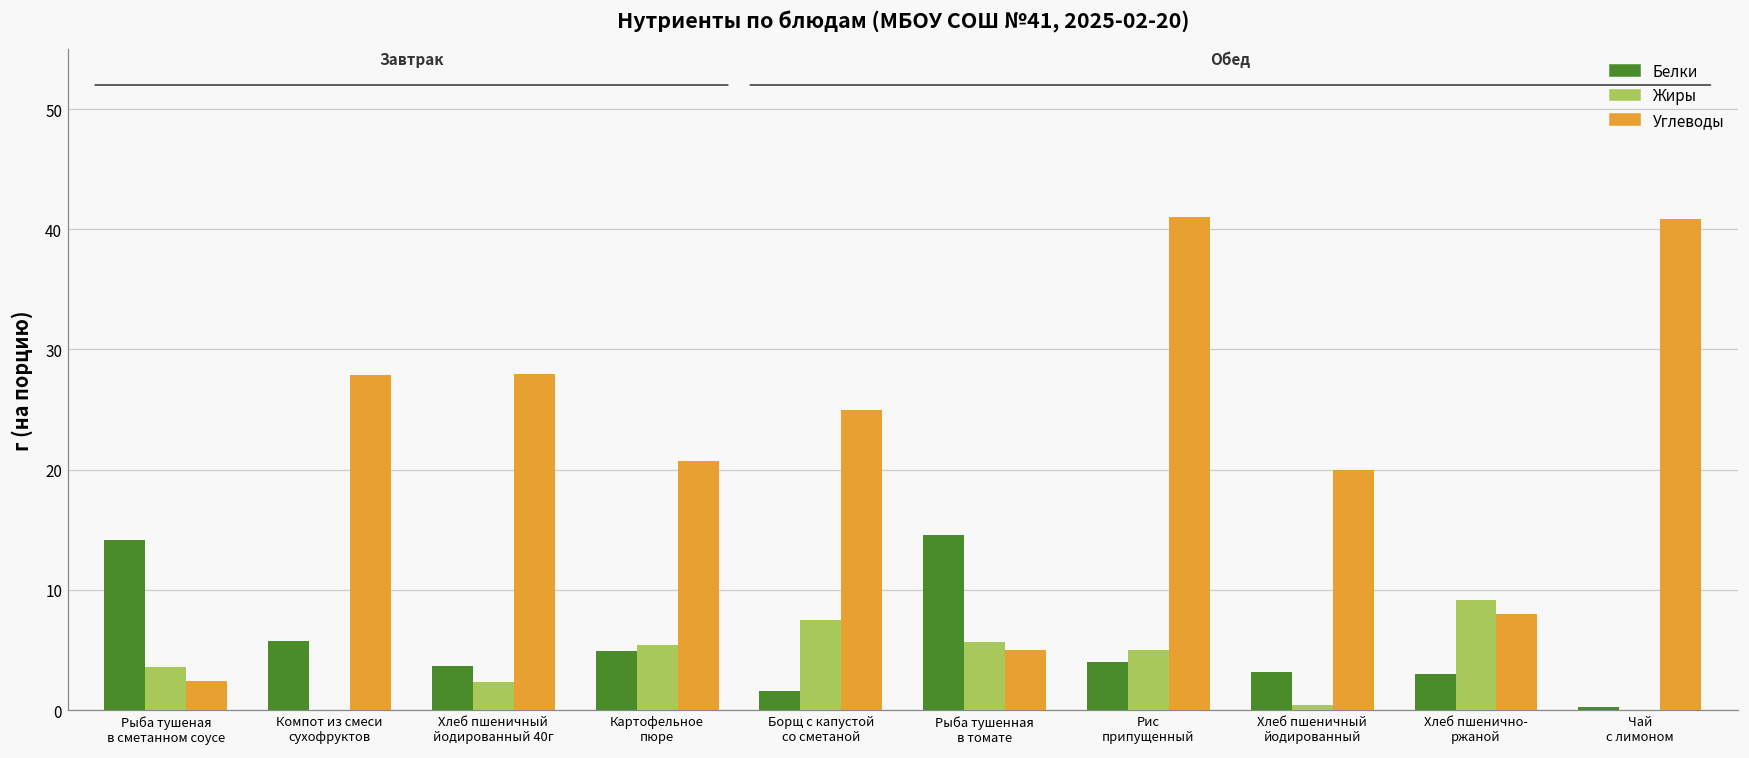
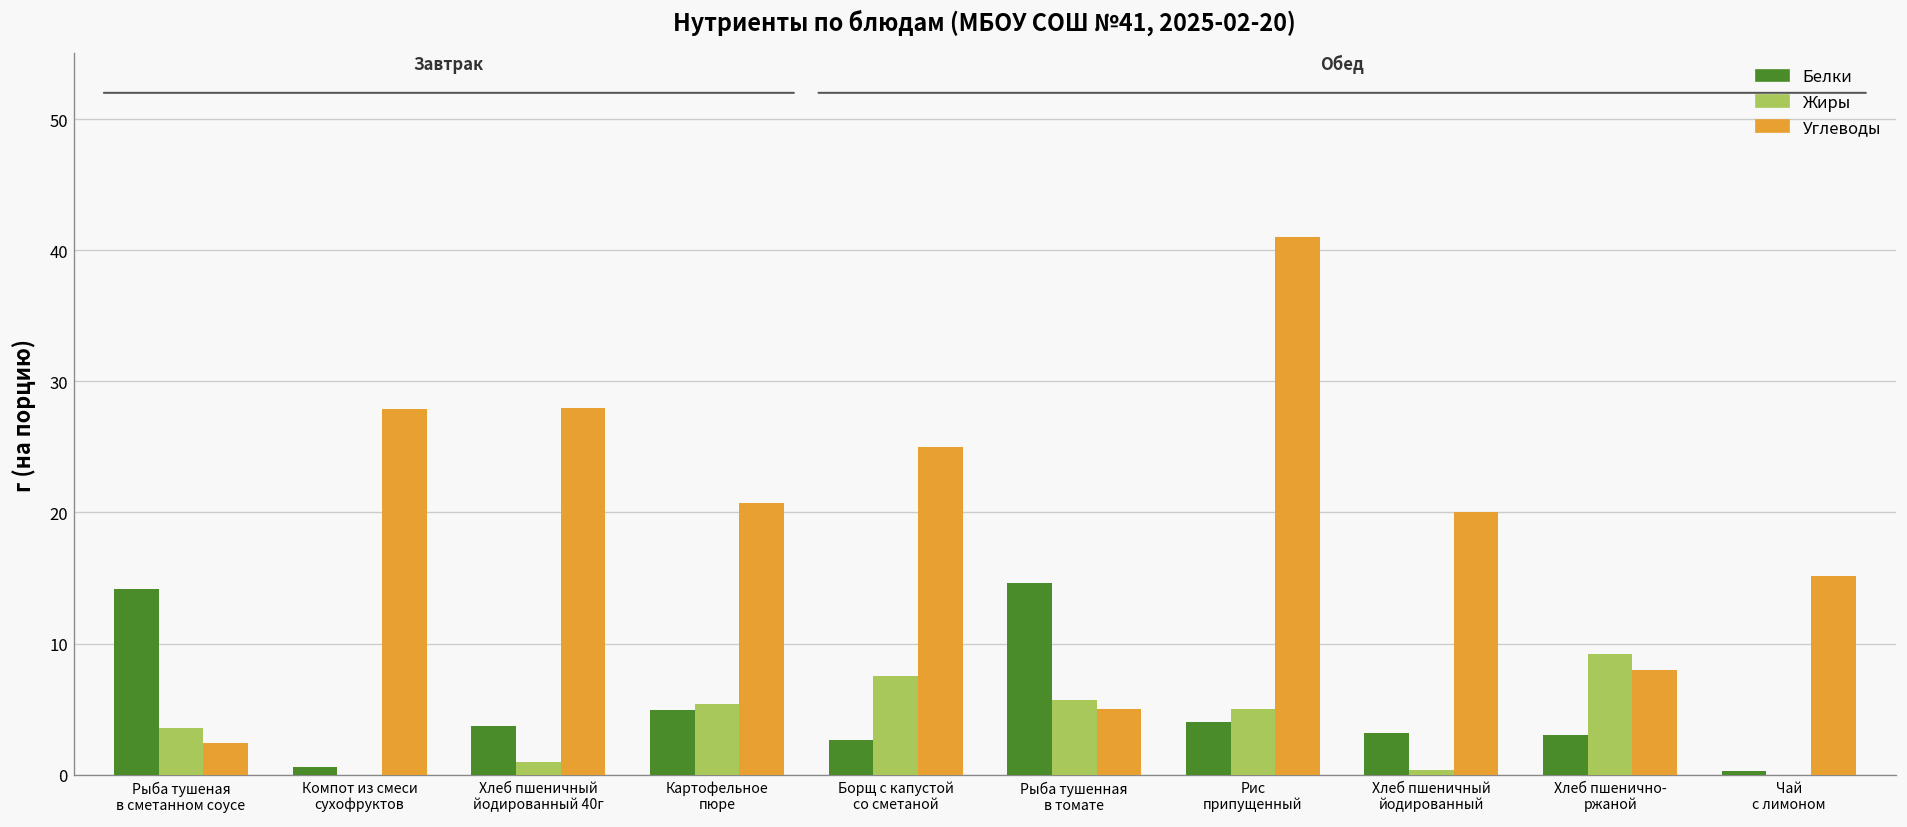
Белки, Компот из смеси сухофруктов: 5.7 -> 0.6
Жиры, Хлеб пшеничный йодированный 40г: 2.3 -> 1.0
Белки, Борщ с капустой со сметаной: 1.6 -> 2.7
Углеводы, Чай с лимоном: 40.8 -> 15.1
